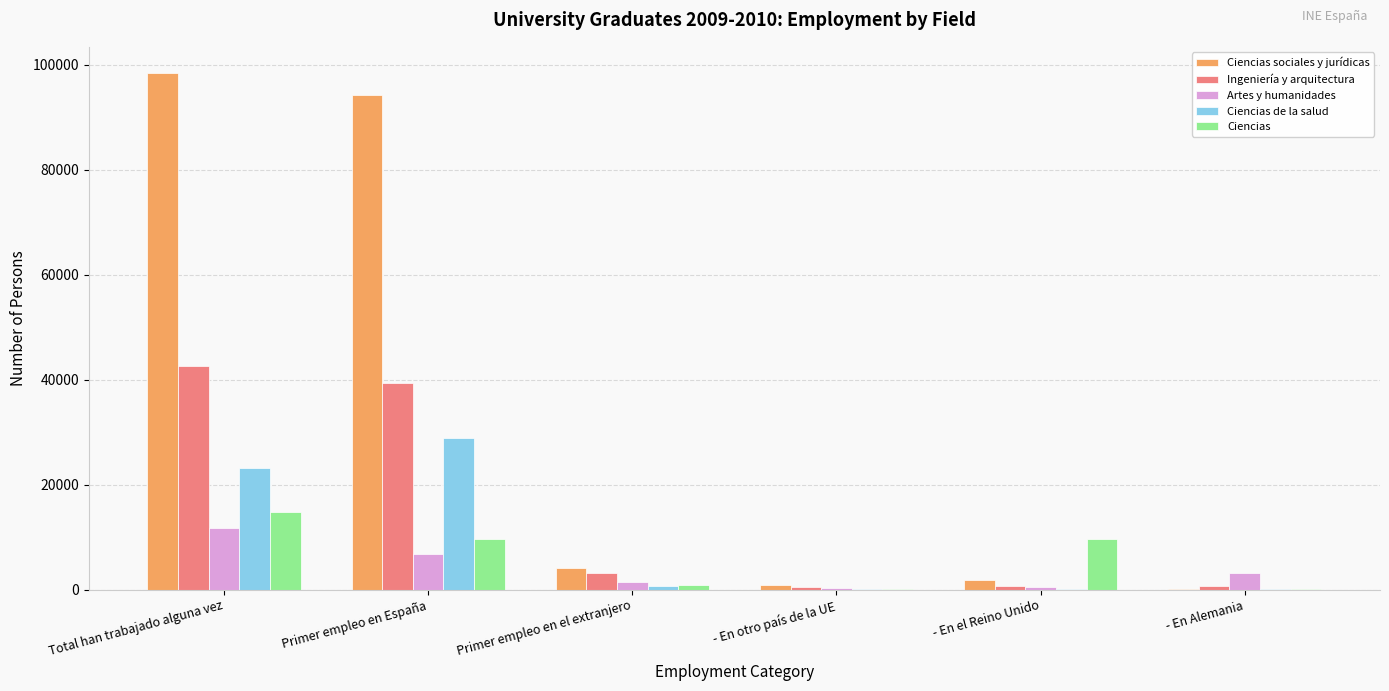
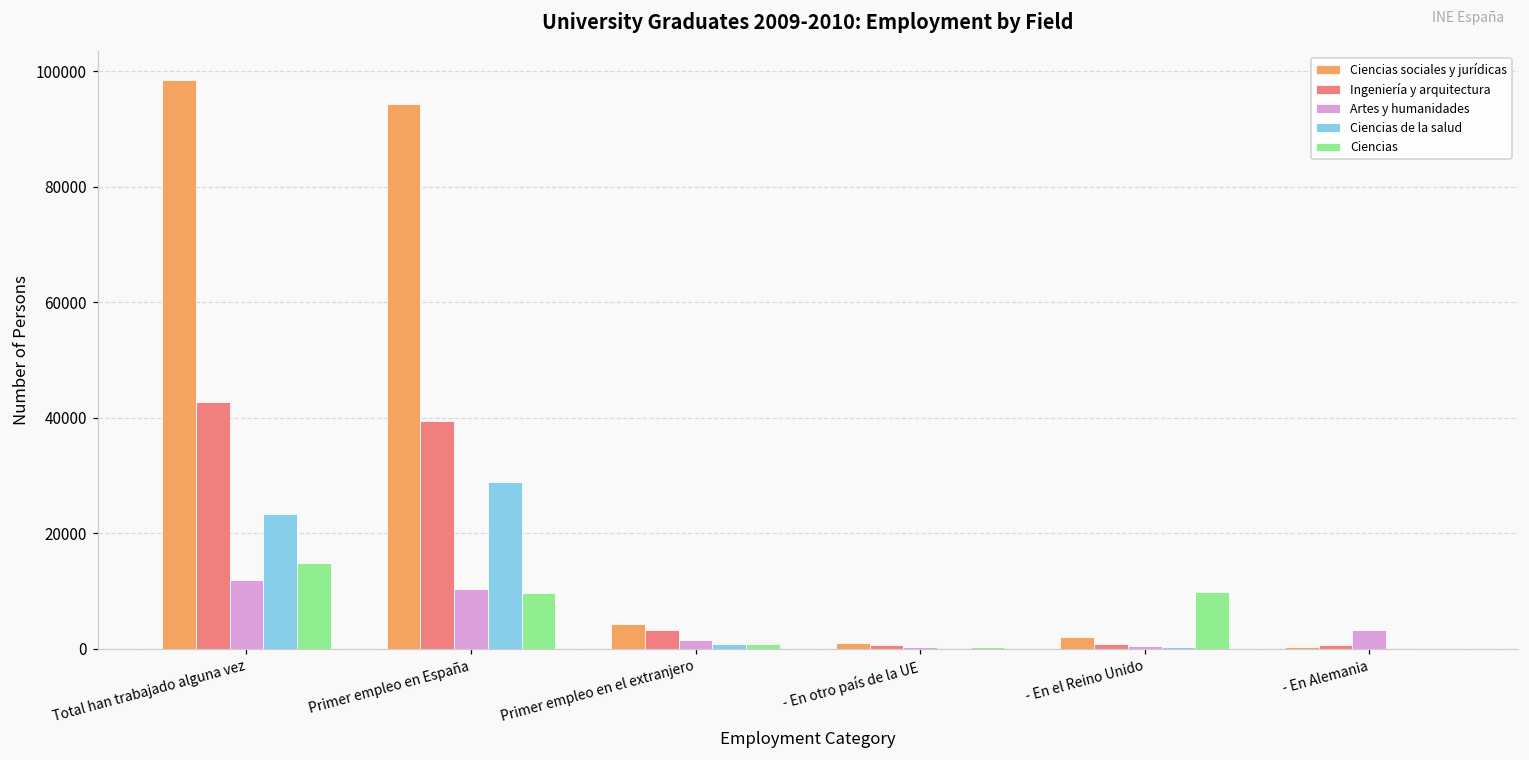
Artes y humanidades, Primer empleo en España: 7000 -> 10000
